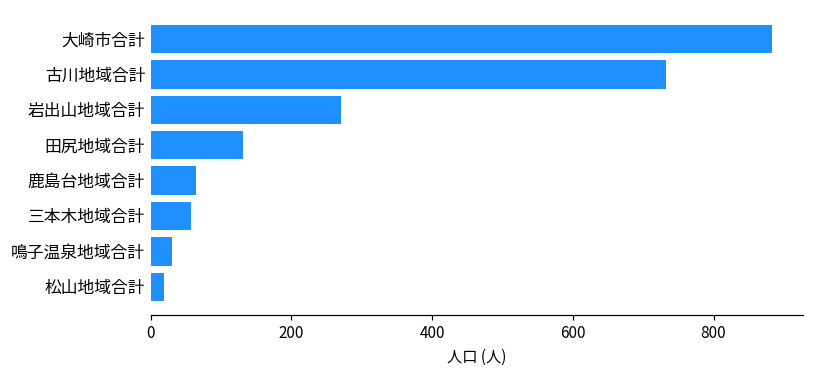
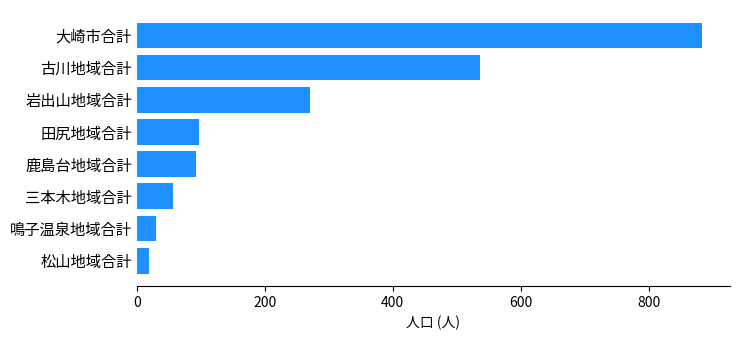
古川地域合計: 730 -> 540
田尻地域合計: 130 -> 100
鹿島台地域合計: 60 -> 90
